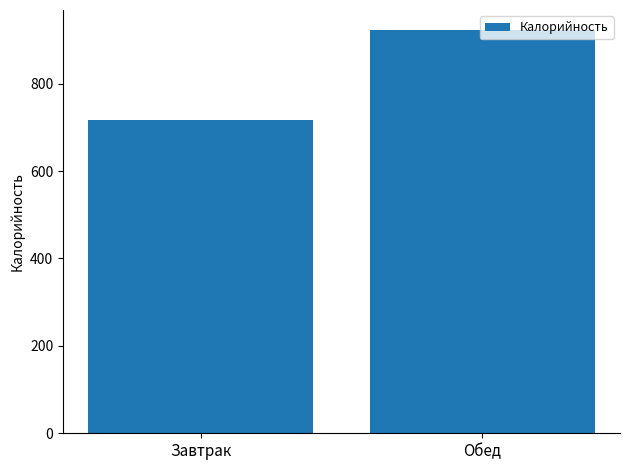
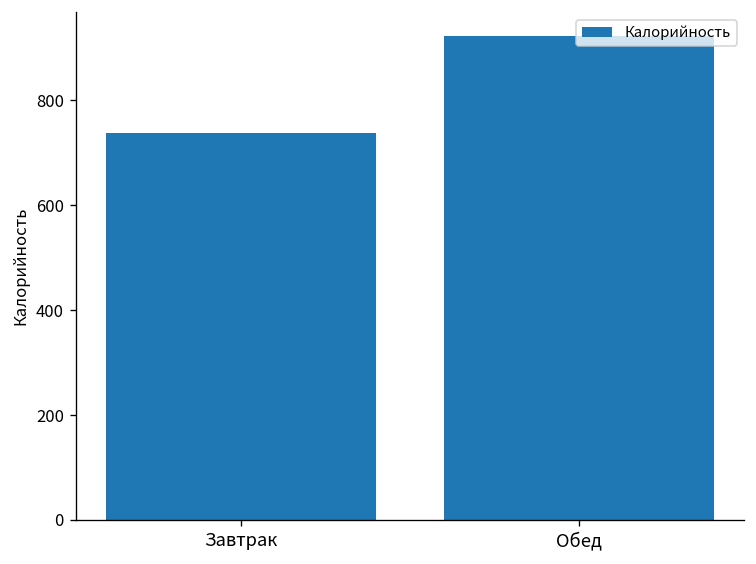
Завтрак: 720 -> 740
